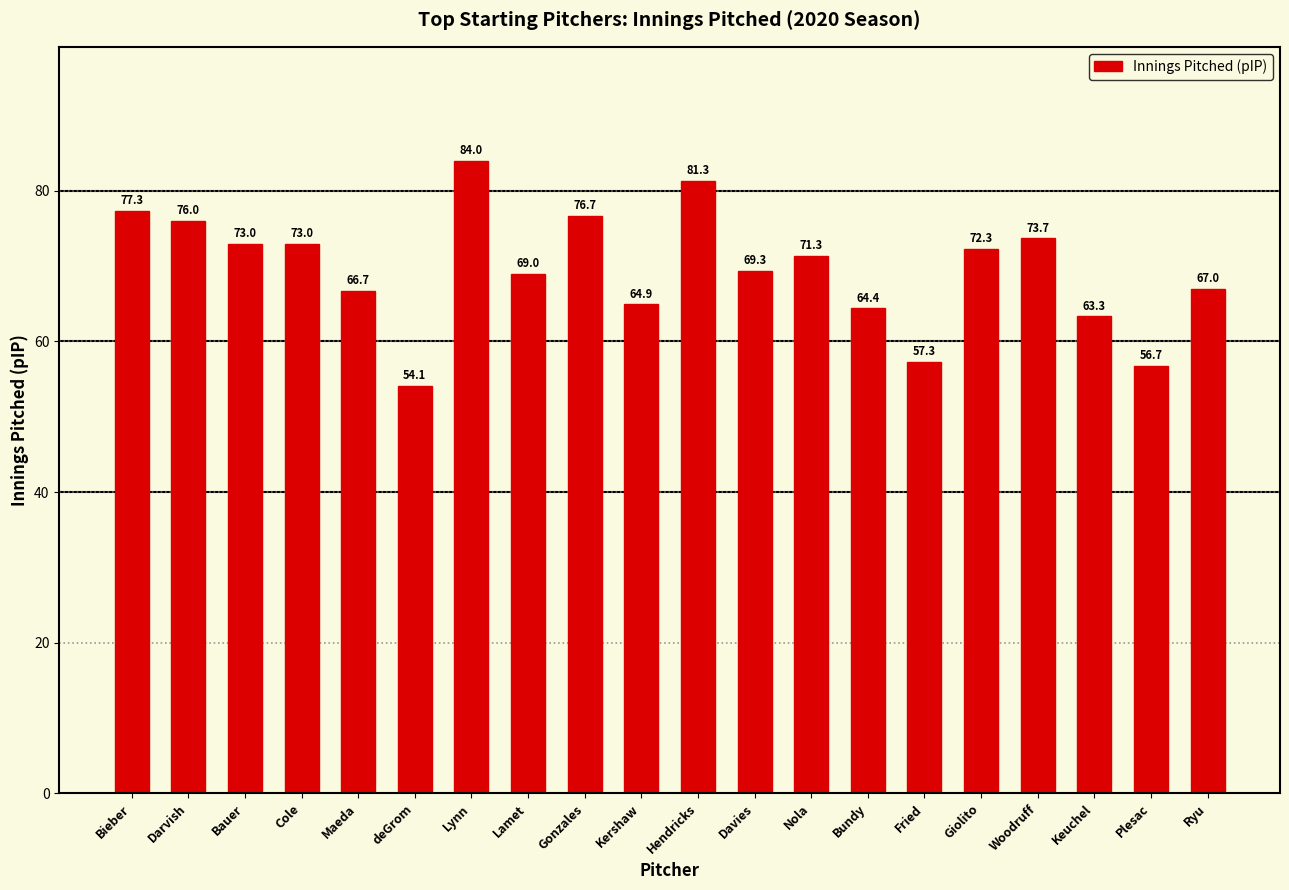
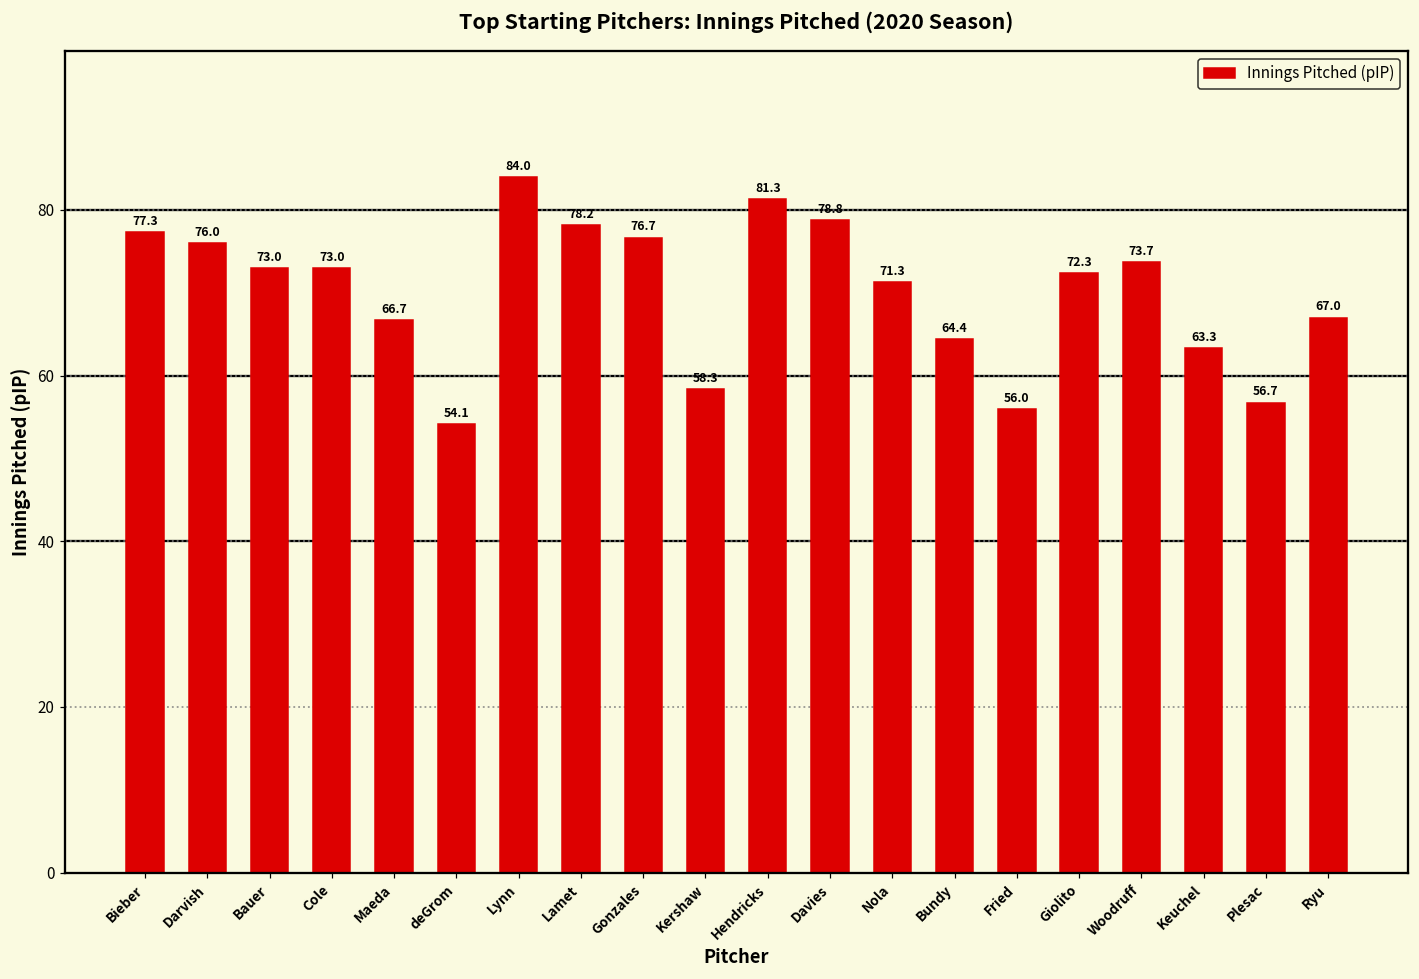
Lamet: 69.0 -> 78.2
Kershaw: 64.9 -> 58.3
Davies: 69.3 -> 78.8
Fried: 57.3 -> 56.0
